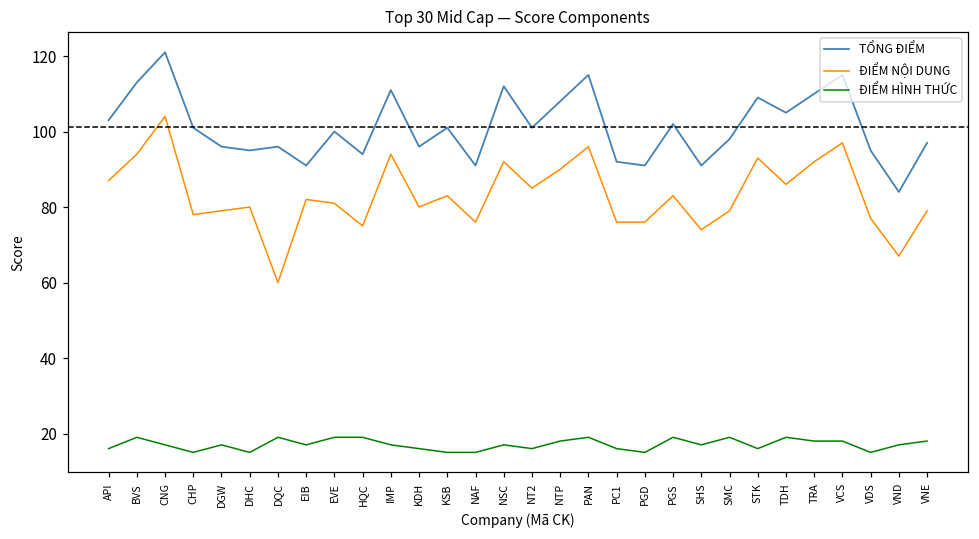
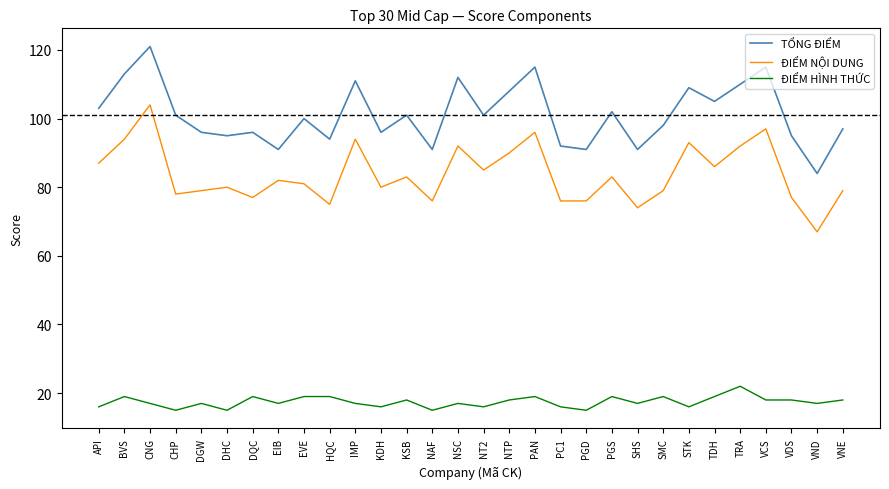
ĐIỂM NỘI DUNG, DQC: 60 -> 77
ĐIỂM HÌNH THỨC, KSB: 15 -> 18
ĐIỂM HÌNH THỨC, TRA: 18 -> 22
ĐIỂM HÌNH THỨC, VDS: 15 -> 18
